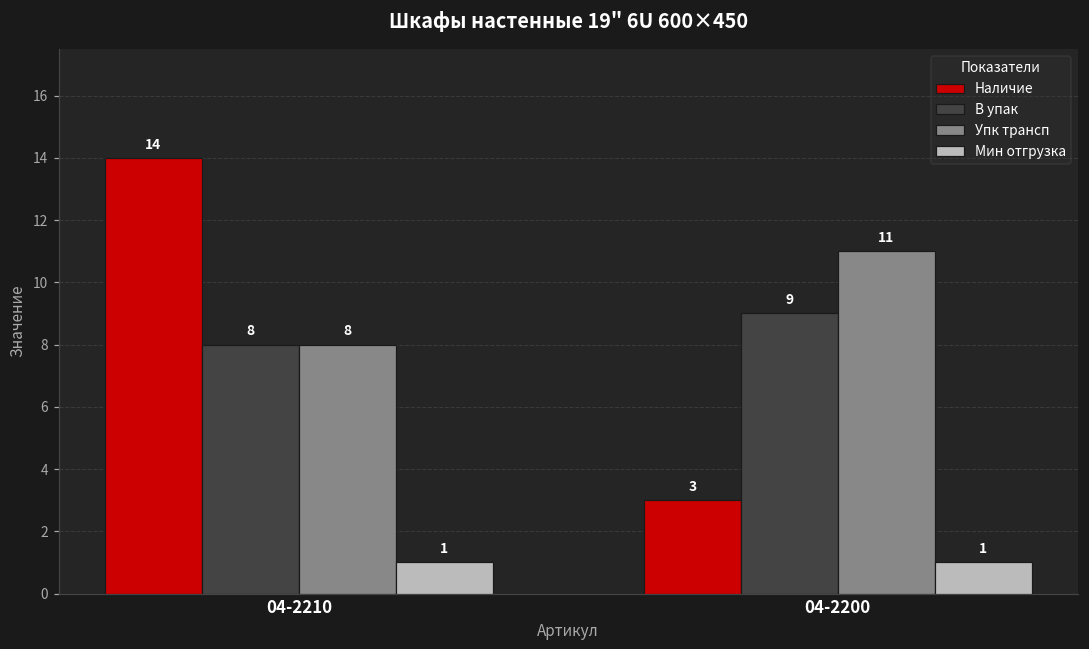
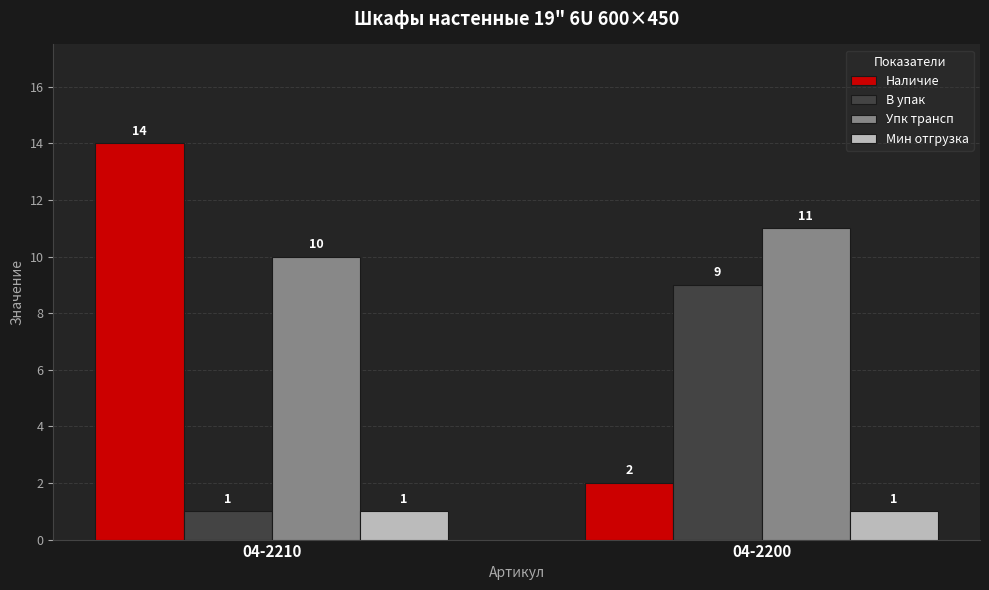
В упак, 04-2210: 8 -> 1
Упк трансп, 04-2210: 8 -> 10
Наличие, 04-2200: 3 -> 2
